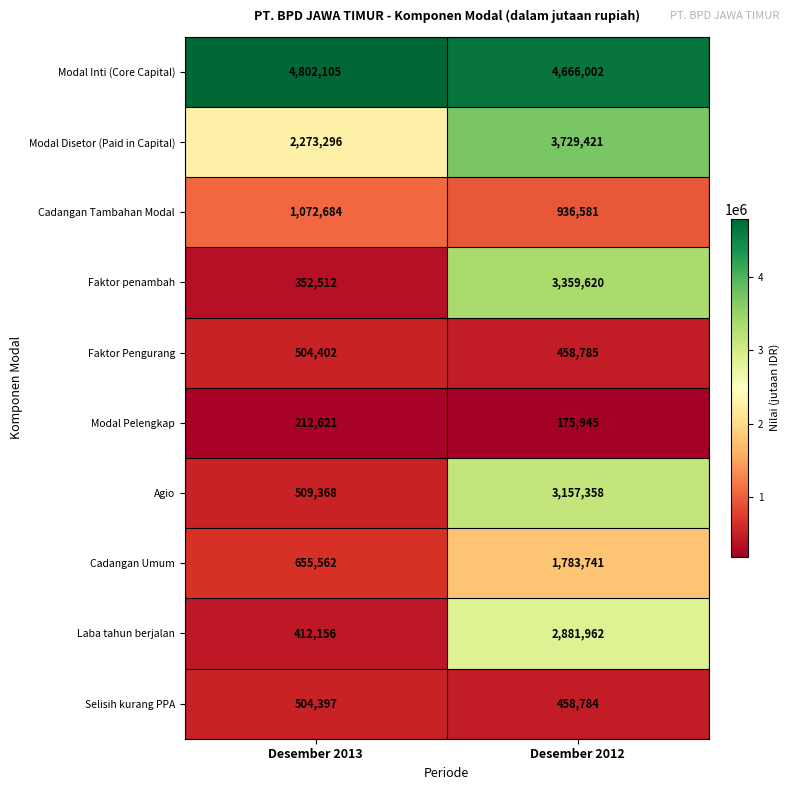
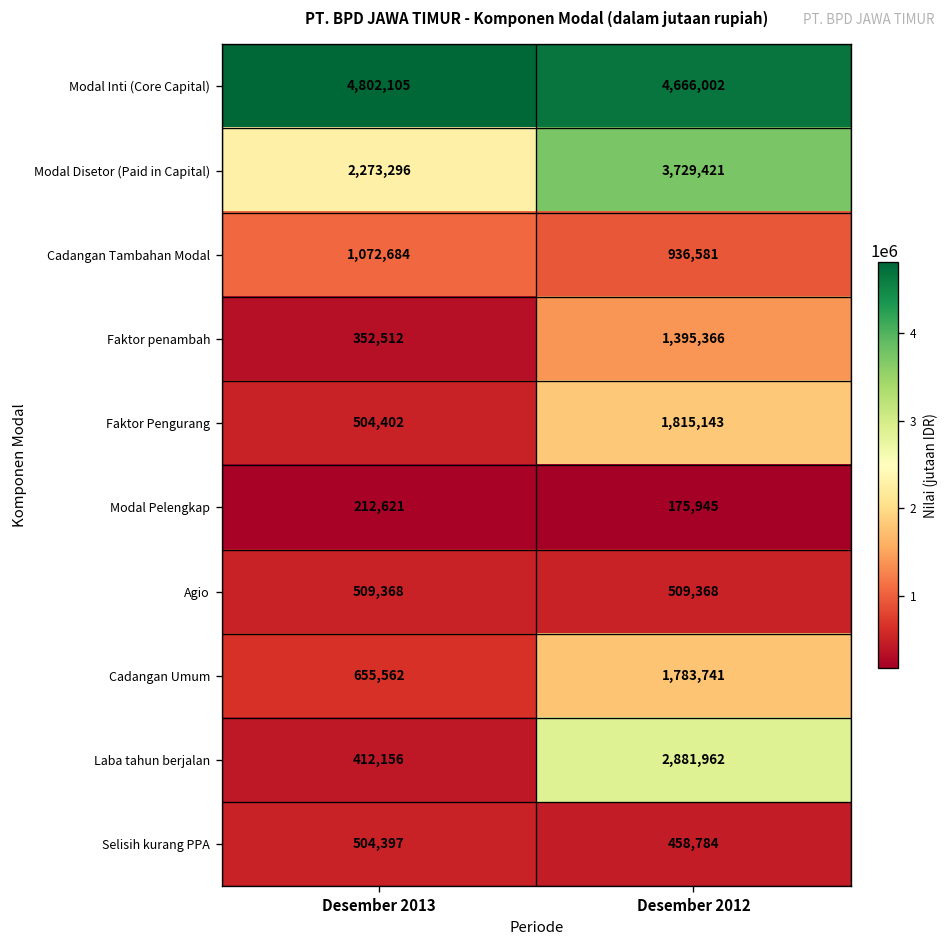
Faktor penambah, Desember 2012: 3,359,620 -> 1,395,366
Faktor Pengurang, Desember 2012: 458,785 -> 1,815,143
Agio, Desember 2012: 3,157,358 -> 509,368
